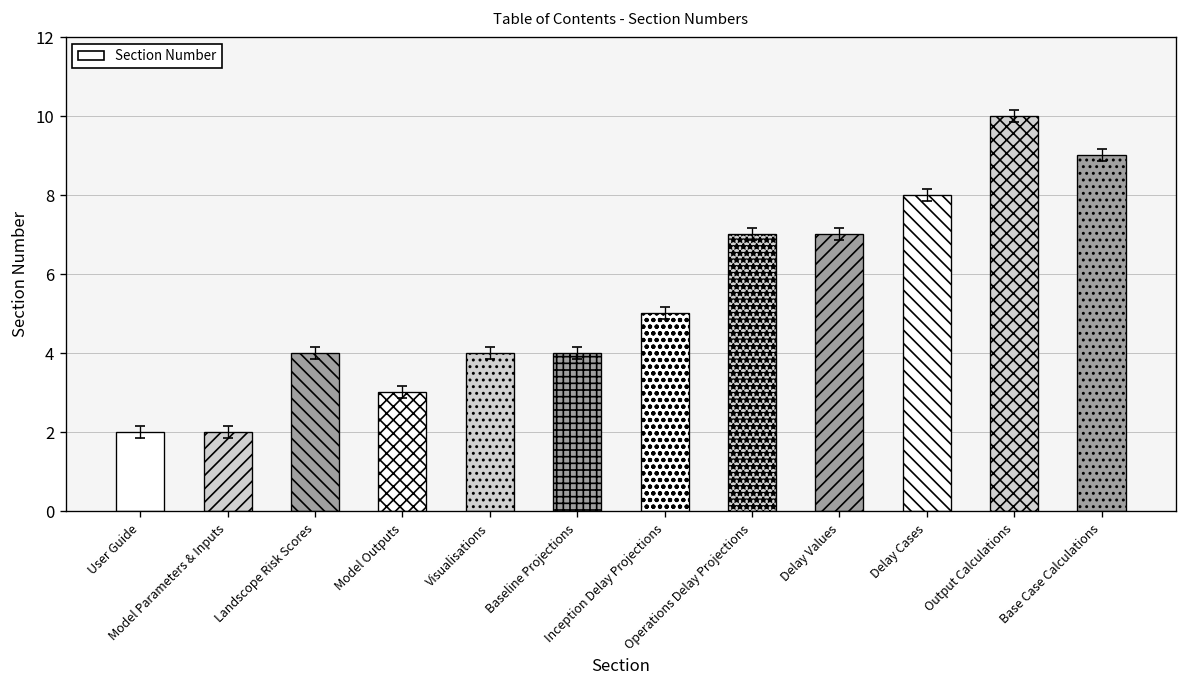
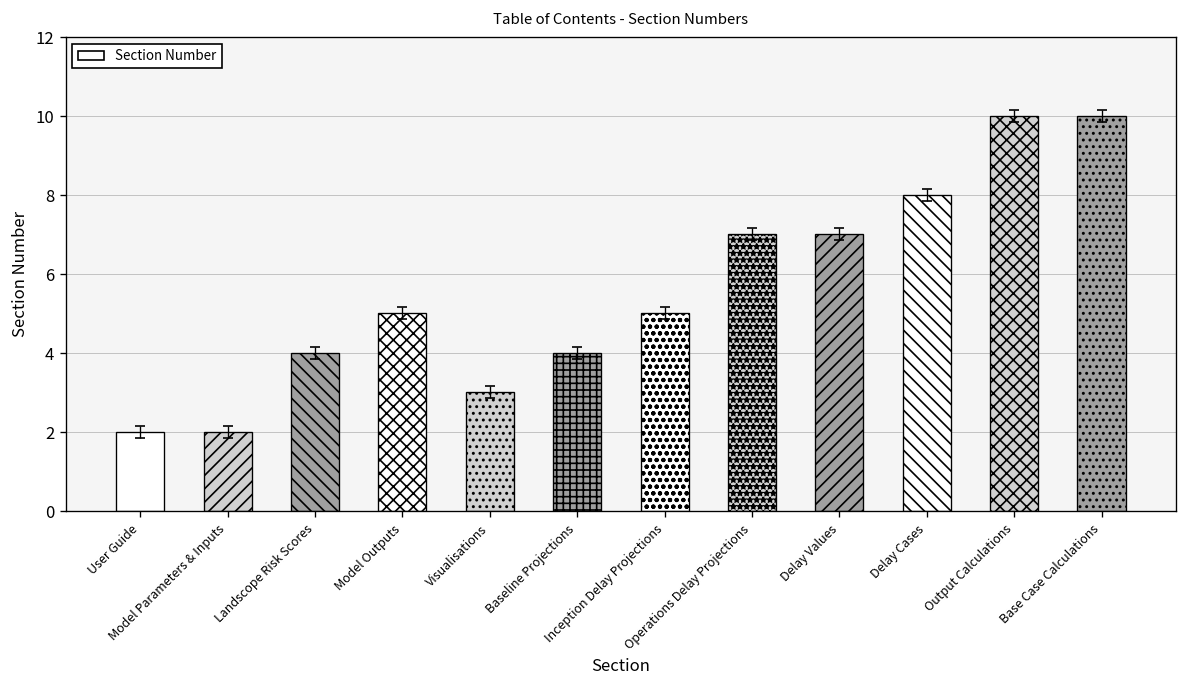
Section Number, Model Outputs: 3 -> 5
Section Number, Visualisations: 4 -> 3
Section Number, Base Case Calculations: 9 -> 10
